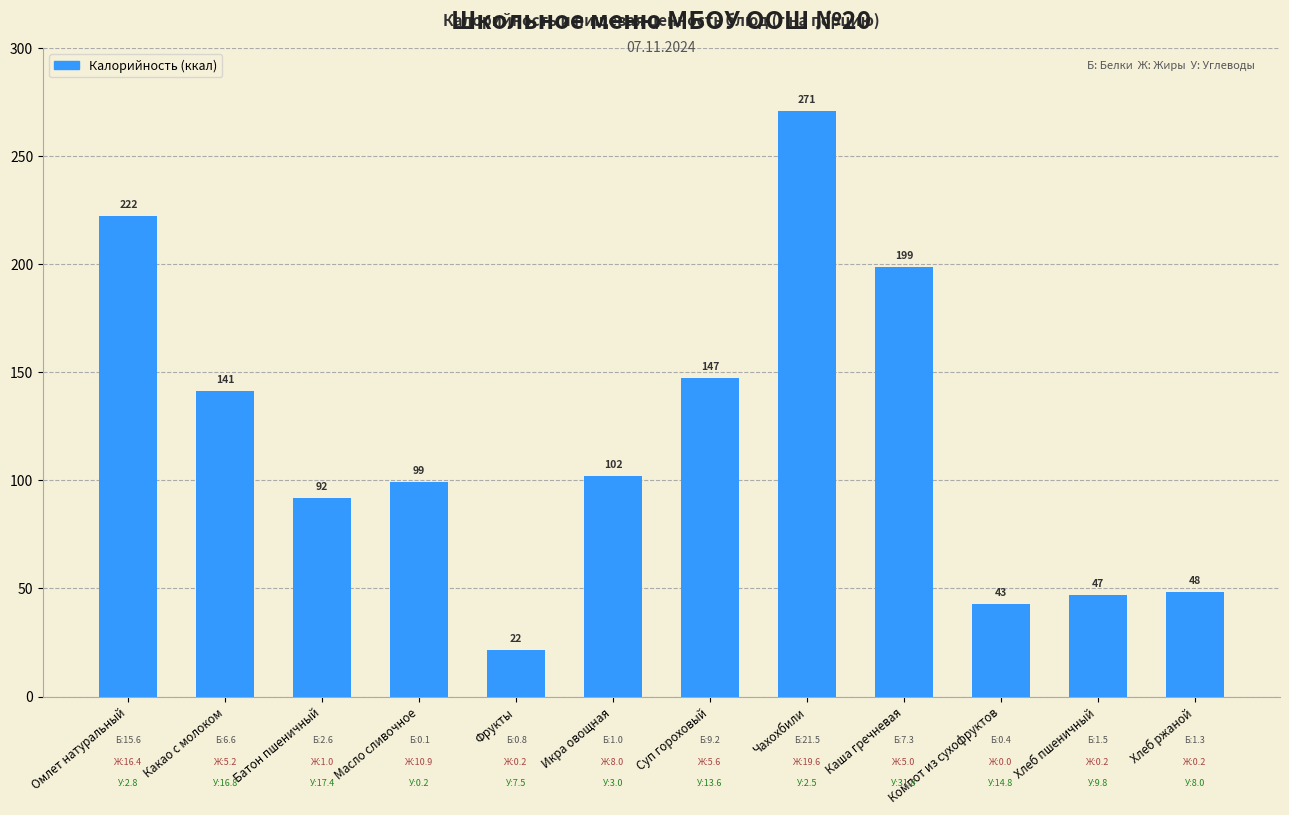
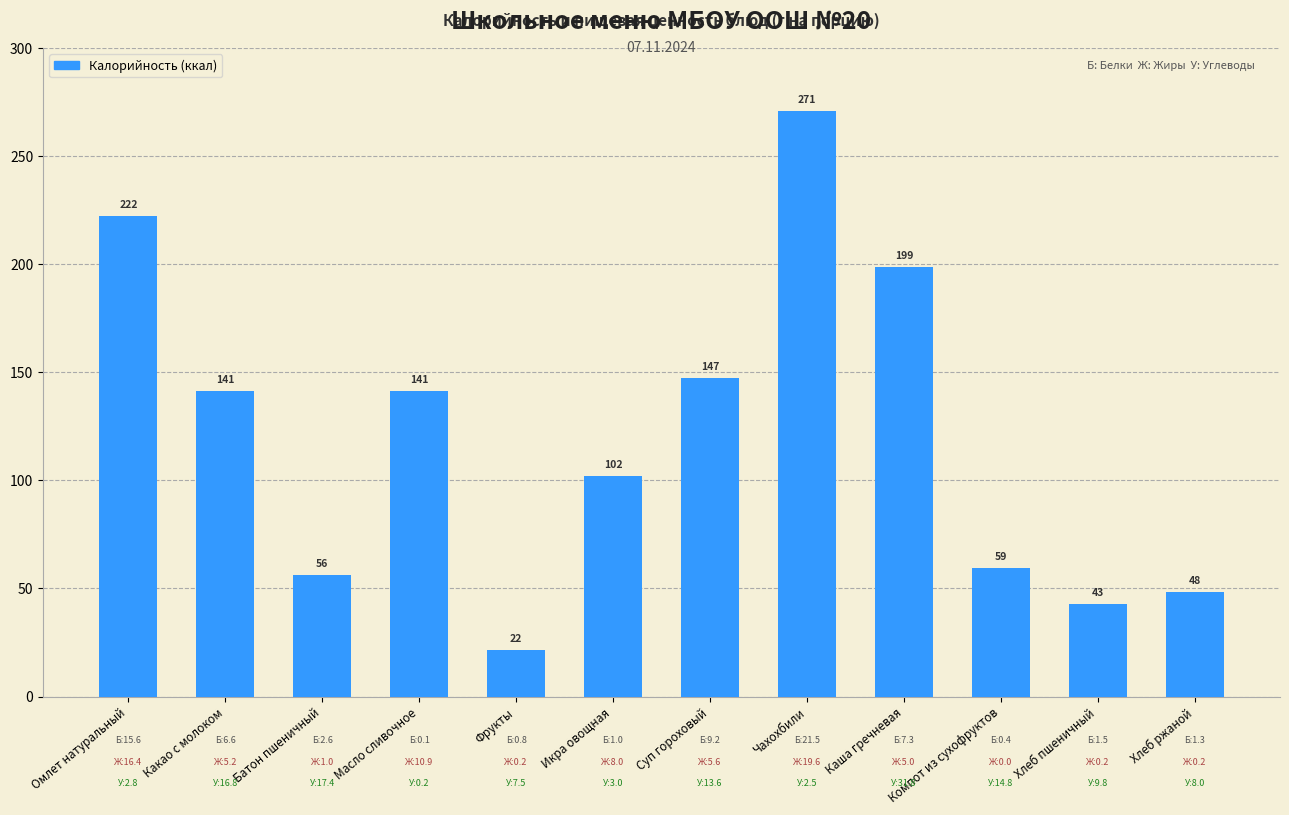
Батон пшеничный: 92 -> 56
Масло сливочное: 99 -> 141
Компот из сухофруктов: 43 -> 59
Хлеб пшеничный: 47 -> 43
